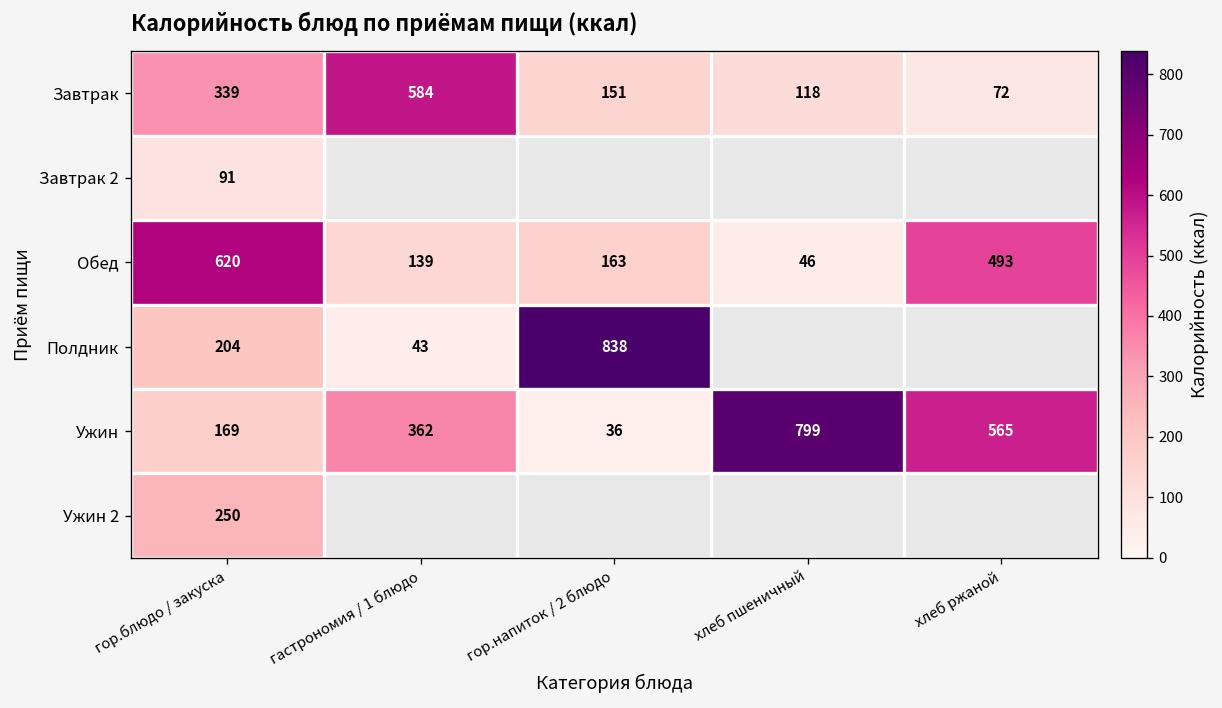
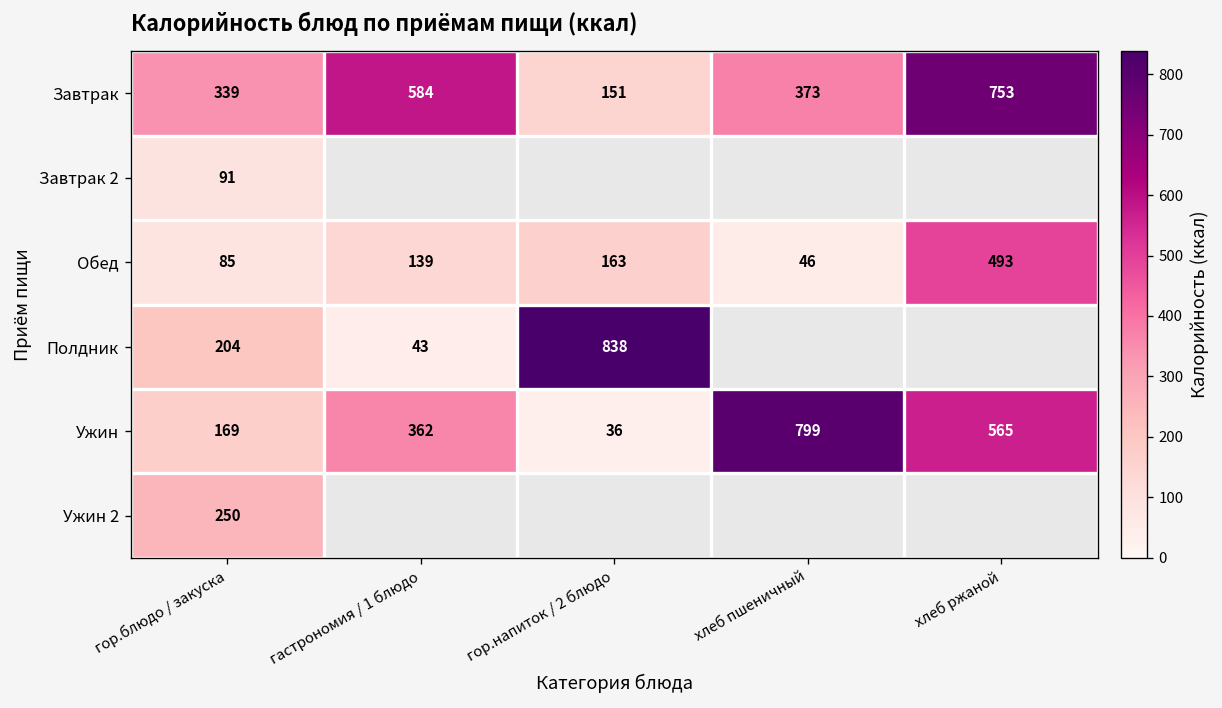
Завтрак, хлеб пшеничный: 118 -> 373
Завтрак, хлеб ржаной: 72 -> 753
Обед, гор.блюдо / закуска: 620 -> 85
